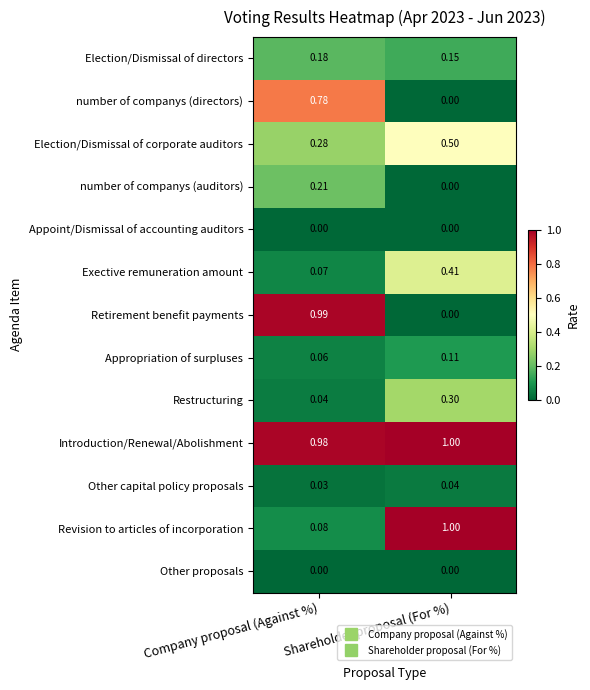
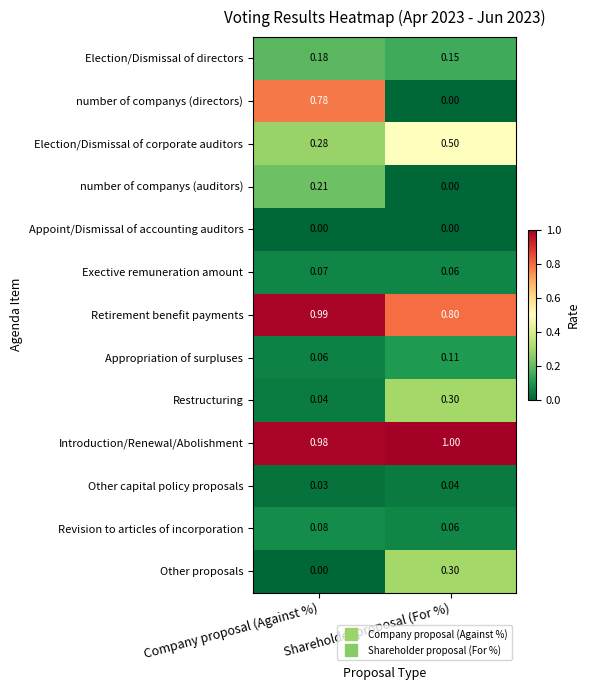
Exective remuneration amount, Shareholder proposal (For %): 0.41 -> 0.06
Retirement benefit payments, Shareholder proposal (For %): 0.00 -> 0.80
Revision to articles of incorporation, Shareholder proposal (For %): 1.00 -> 0.06
Other proposals, Shareholder proposal (For %): 0.00 -> 0.30
